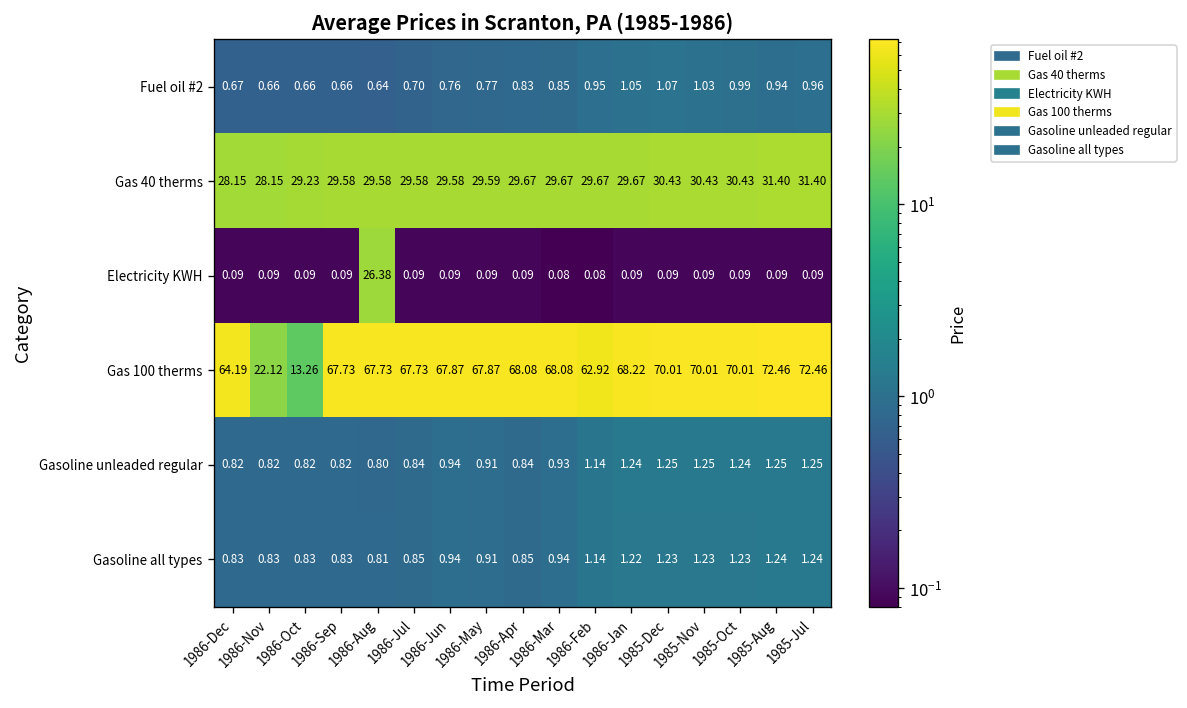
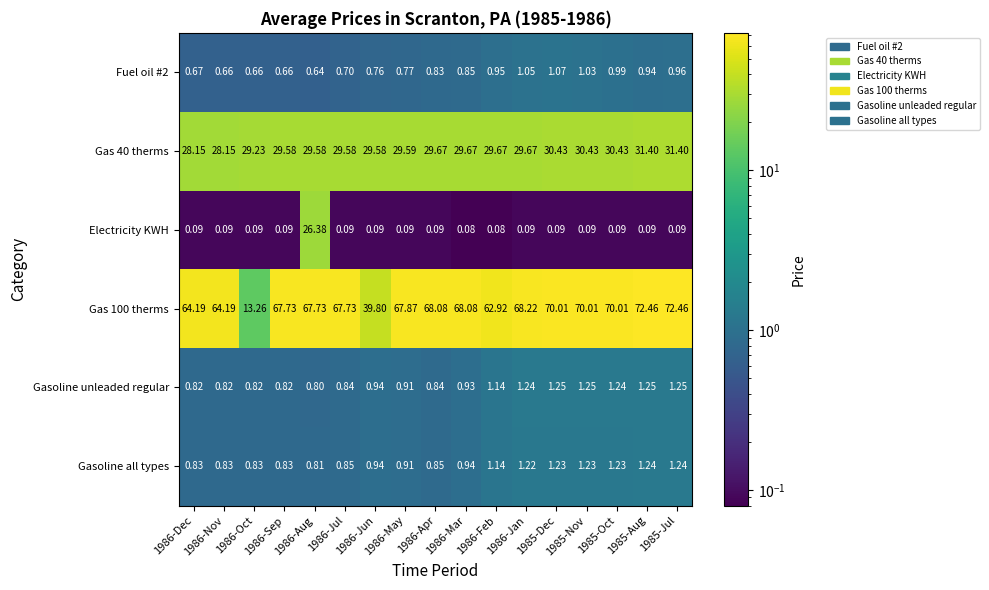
Gas 100 therms, 1986-Nov: 22.12 -> 64.19
Gas 100 therms, 1986-Jun: 67.87 -> 39.80
